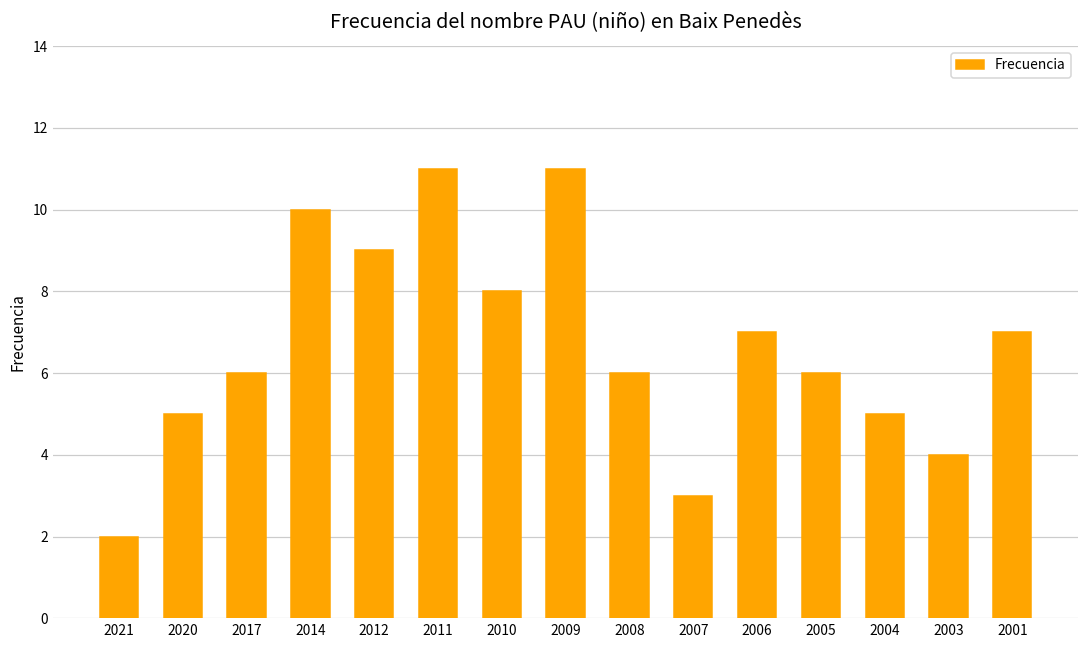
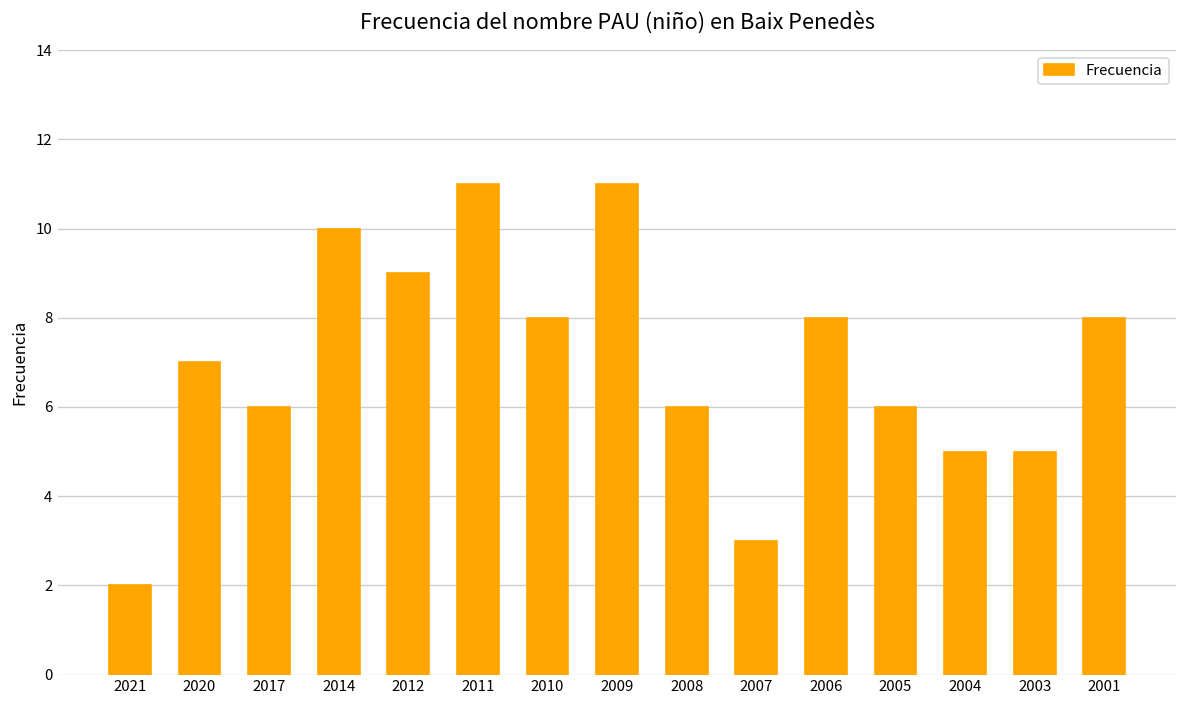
2020: 5 -> 7
2006: 7 -> 8
2003: 4 -> 5
2001: 7 -> 8
